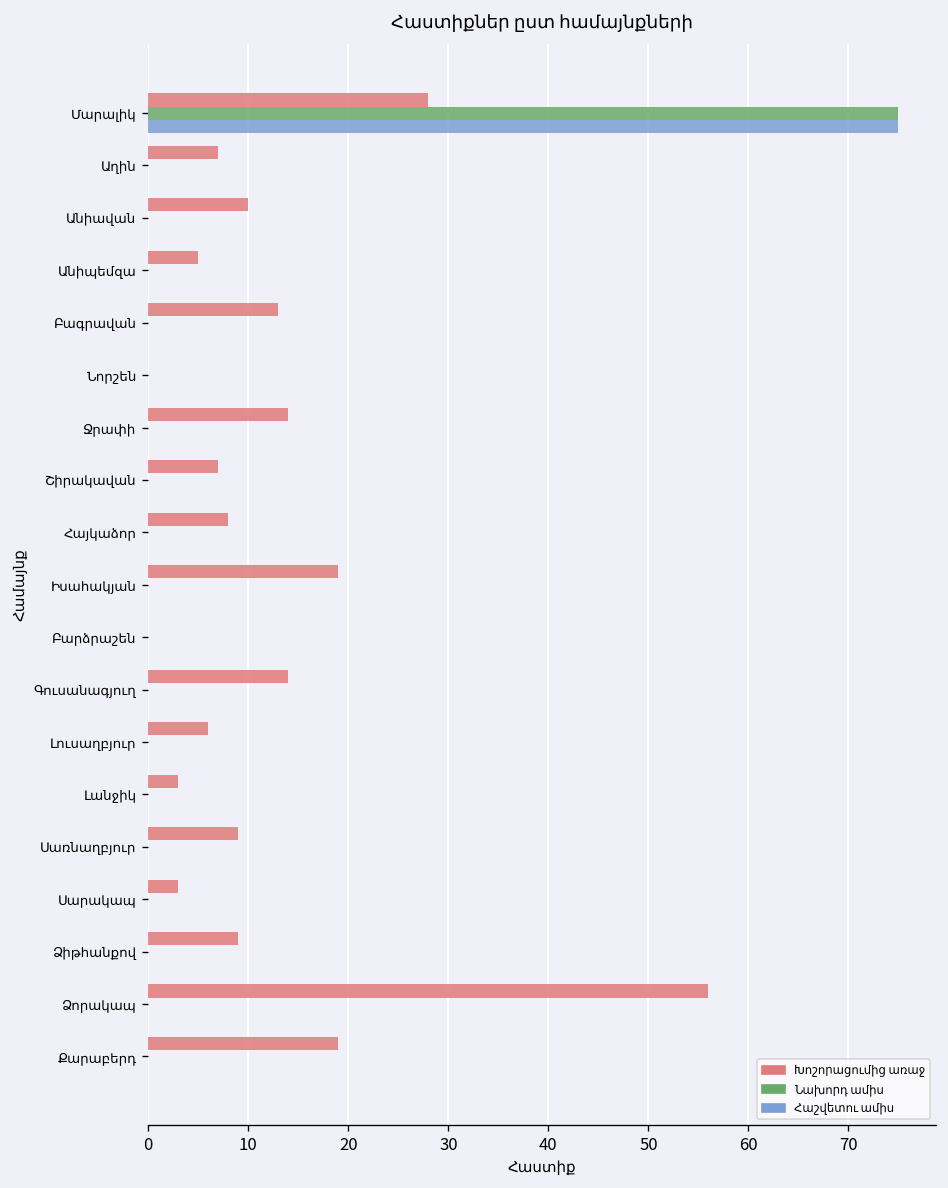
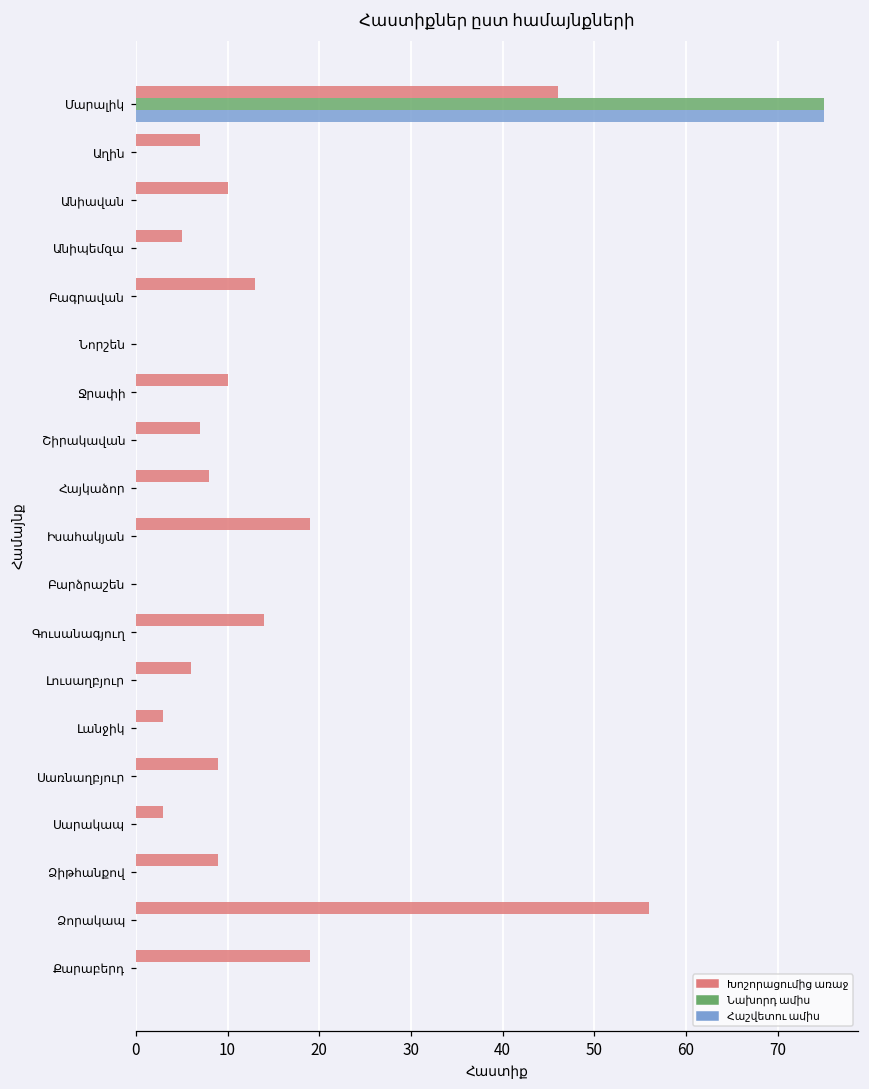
Խոշորացումից առաջ, Մարալիկ: 28 -> 46
Խոշորացումից առաջ, Ջրափի: 14 -> 10
